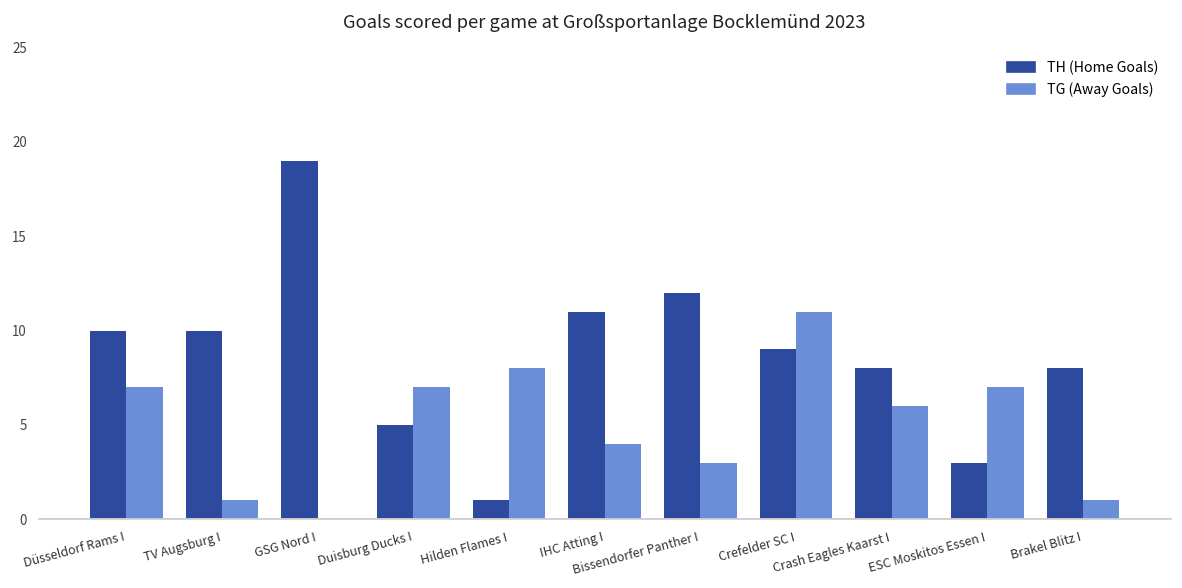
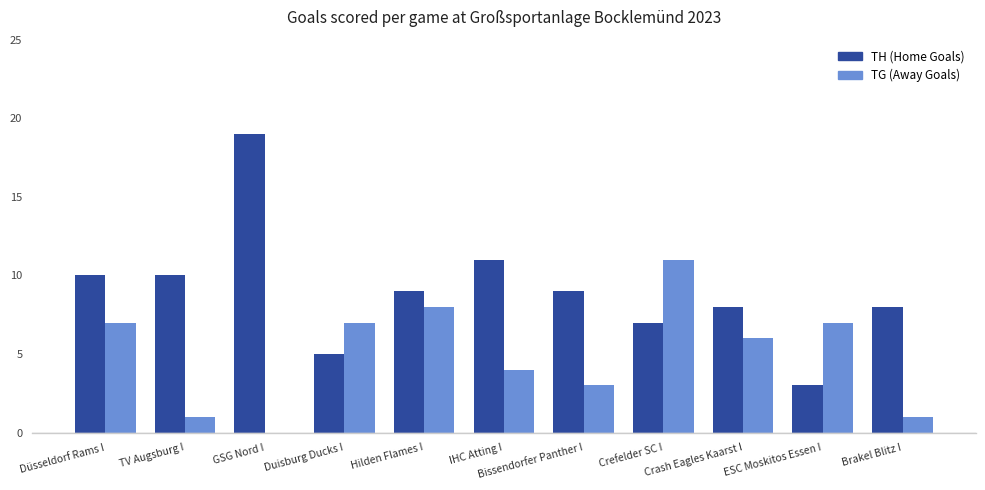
TH (Home Goals), Hilden Flames I: 1 -> 9
TH (Home Goals), Bissendorfer Panther I: 12 -> 9
TH (Home Goals), Crefelder SC I: 9 -> 7
